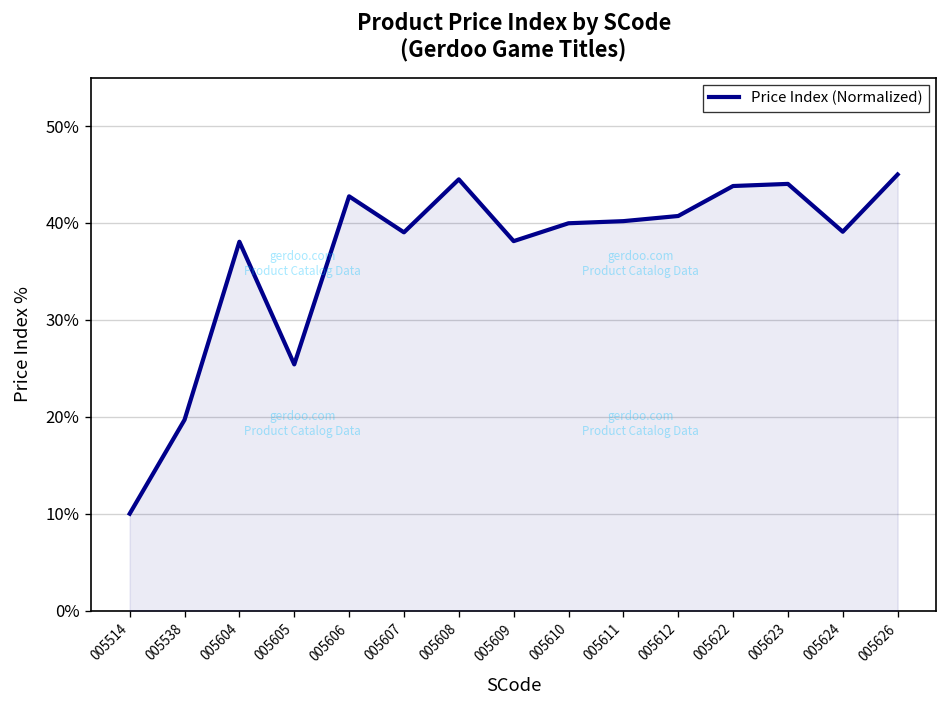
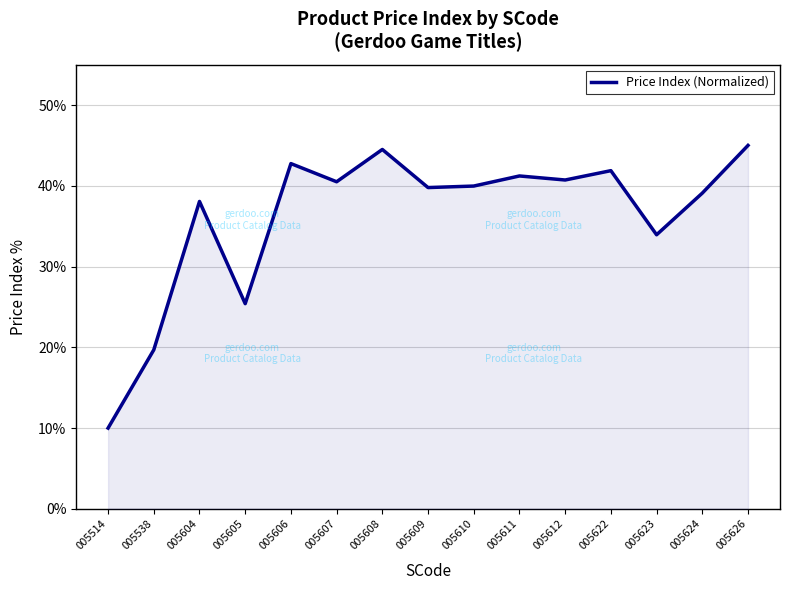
005607: 39% -> 41%
005609: 38% -> 40%
005611: 40% -> 41%
005622: 44% -> 42%
005623: 44% -> 34%
